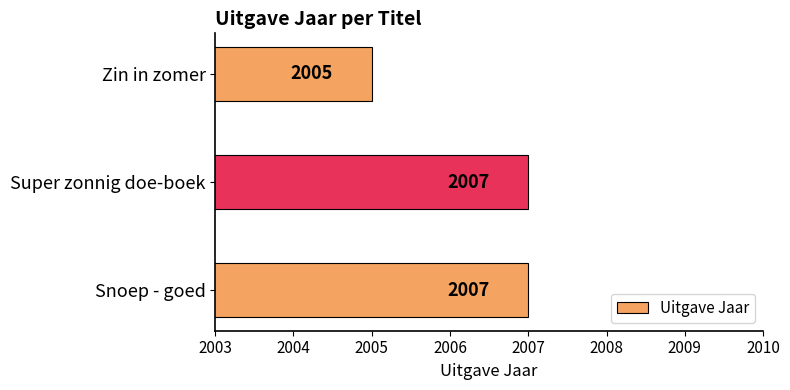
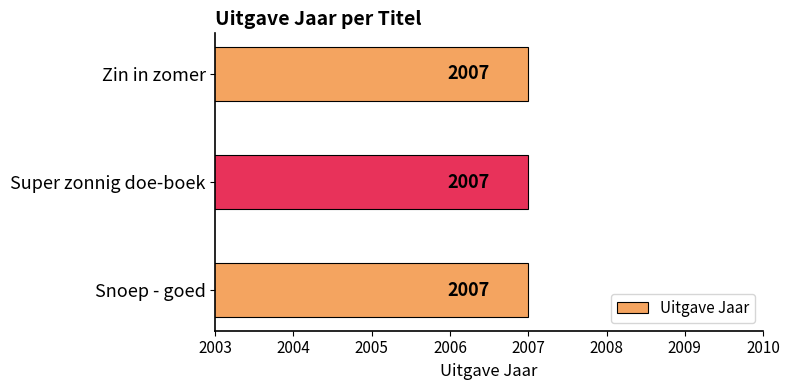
Zin in zomer: 2005 -> 2007
